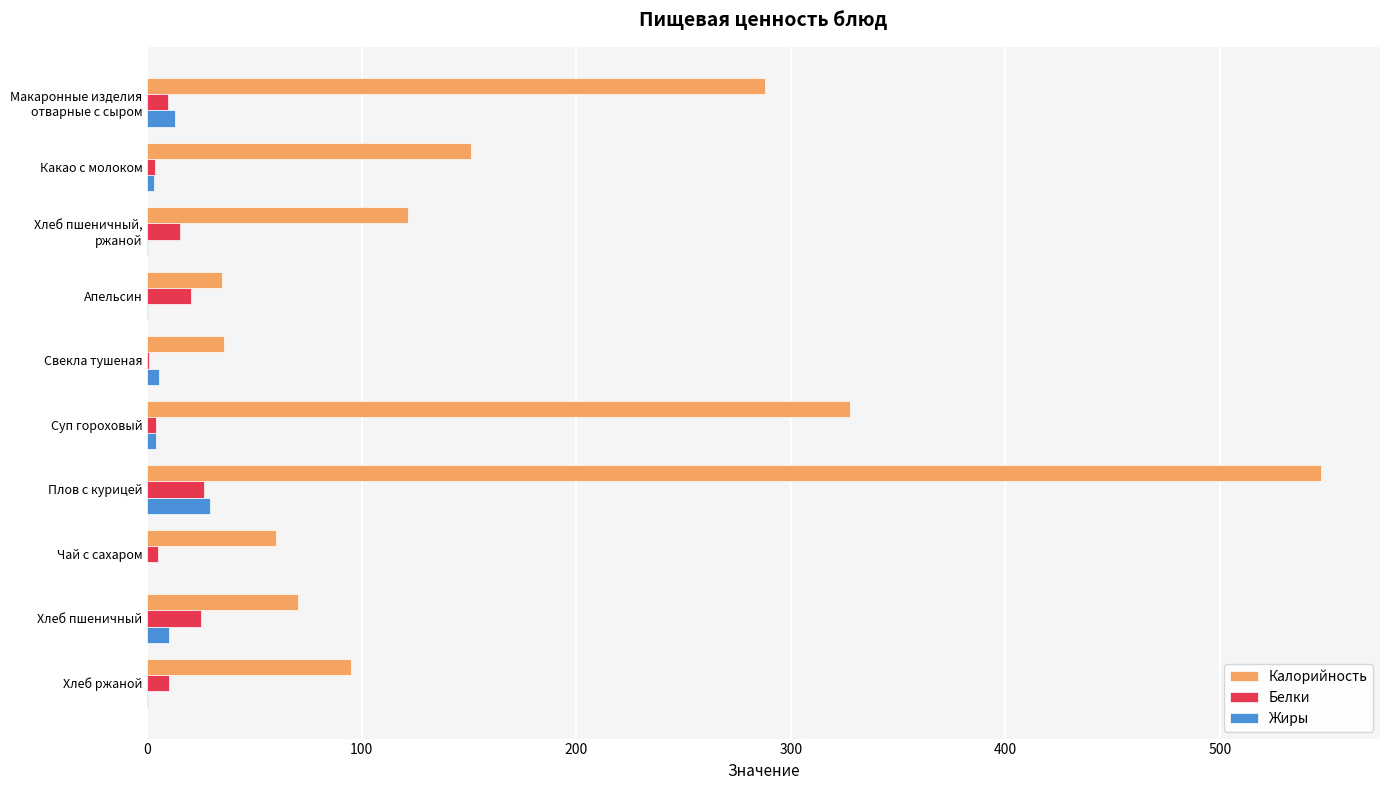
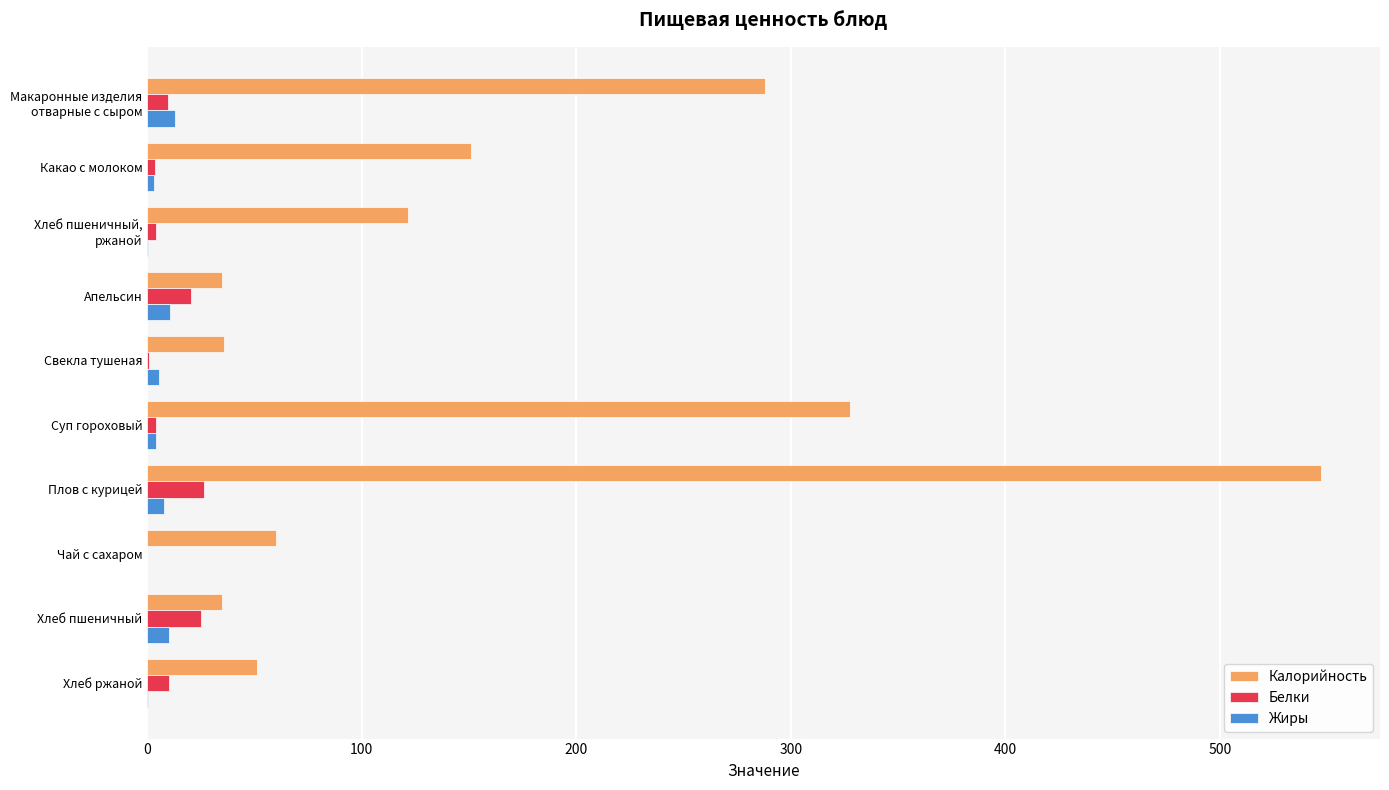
Белки, Хлеб пшеничный, ржаной: 15 -> 4
Жиры, Апельсин: 0 -> 11
Жиры, Плов с курицей: 29 -> 8
Белки, Чай с сахаром: 5 -> 0
Калорийность, Хлеб пшеничный: 70 -> 35
Калорийность, Хлеб ржаной: 95 -> 51
